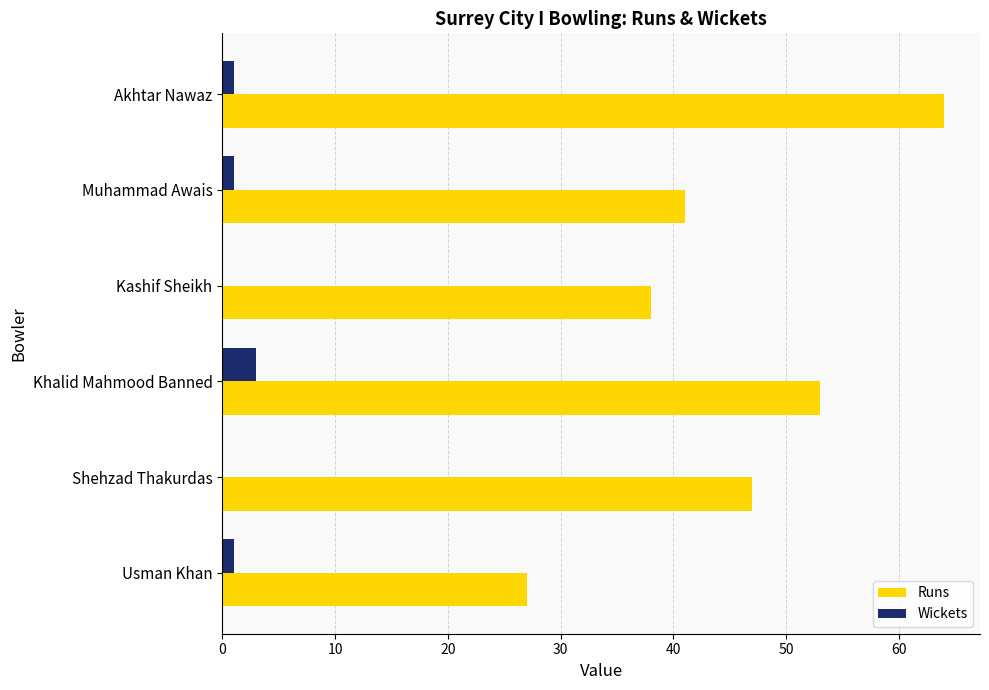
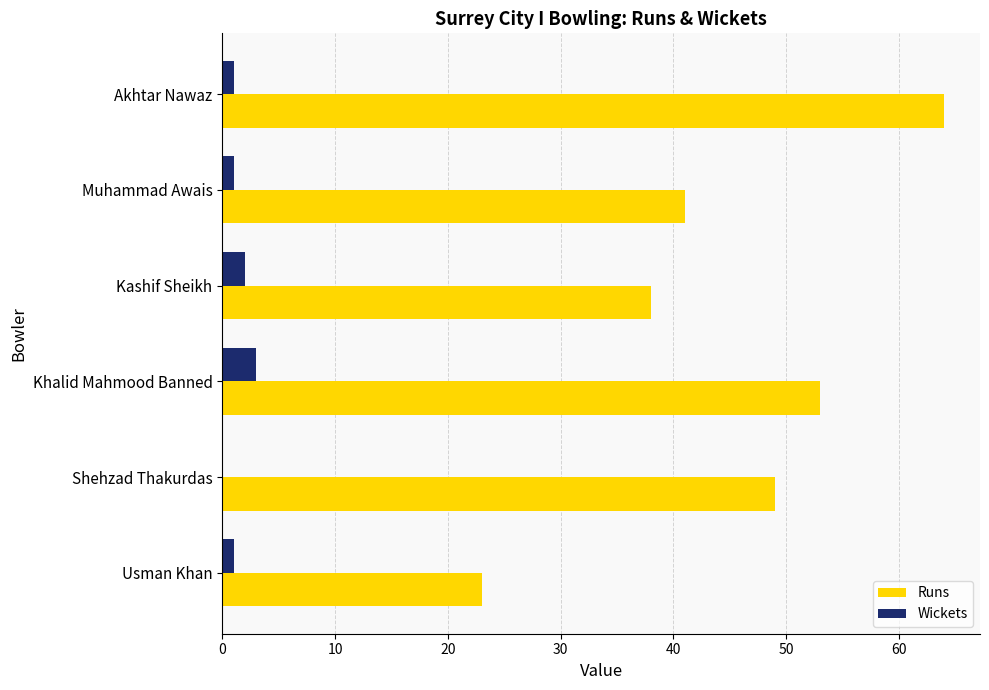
Wickets, Kashif Sheikh: 0 -> 2
Runs, Shehzad Thakurdas: 47 -> 49
Runs, Usman Khan: 27 -> 23
